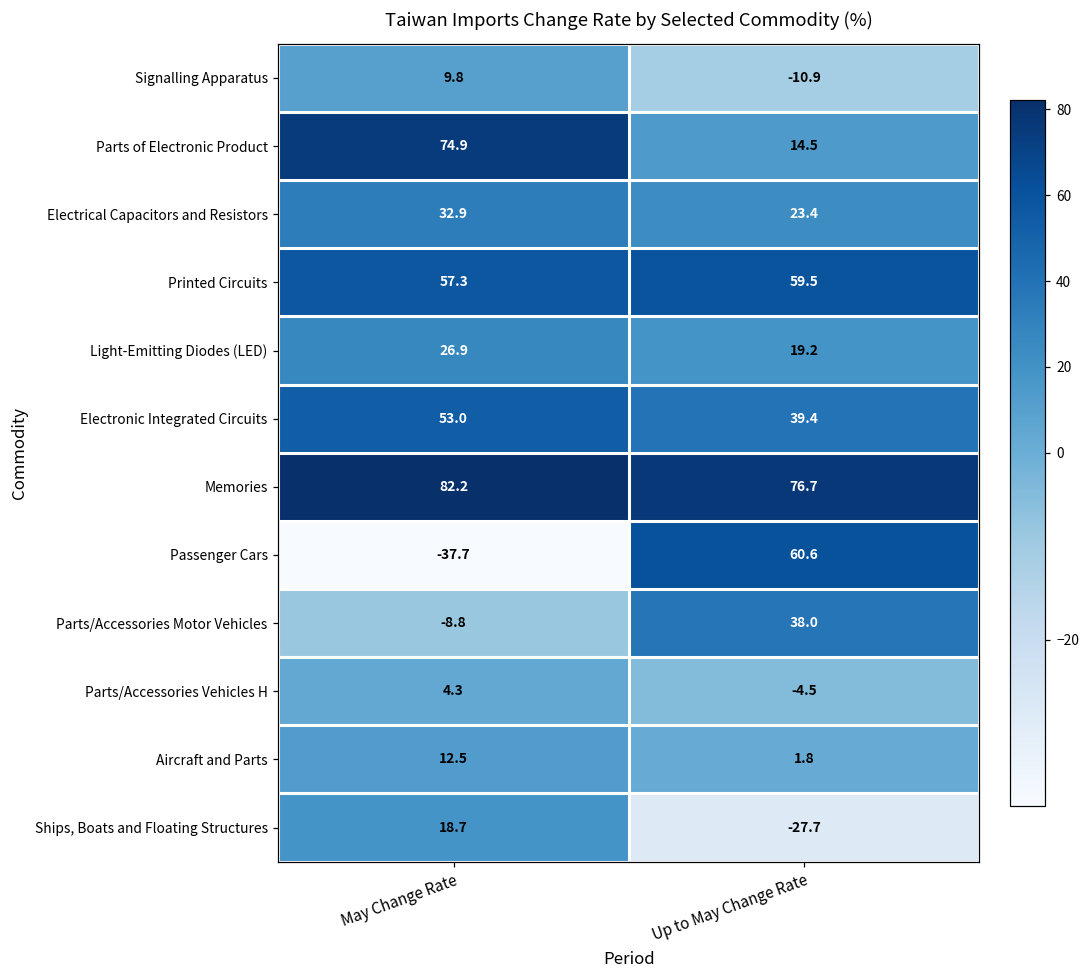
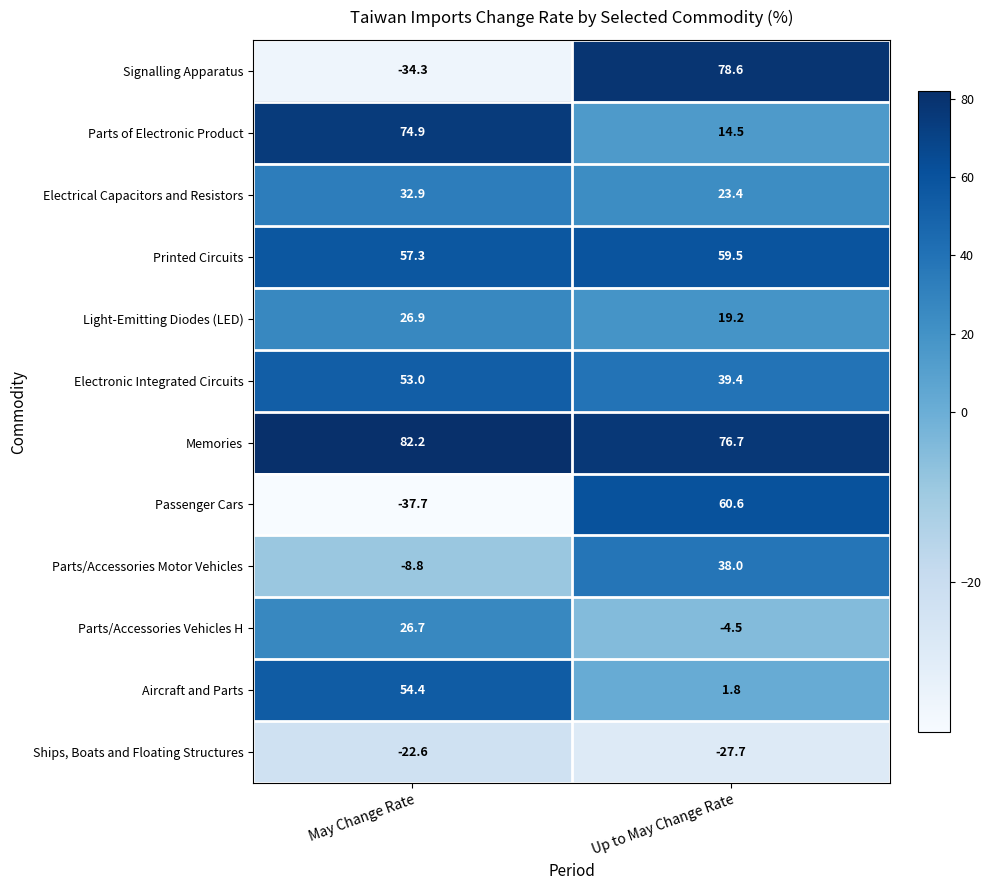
Signalling Apparatus, May Change Rate: 9.8 -> -34.3
Signalling Apparatus, Up to May Change Rate: -10.9 -> 78.6
Parts/Accessories Vehicles H, May Change Rate: 4.3 -> 26.7
Aircraft and Parts, May Change Rate: 12.5 -> 54.4
Ships, Boats and Floating Structures, May Change Rate: 18.7 -> -22.6
